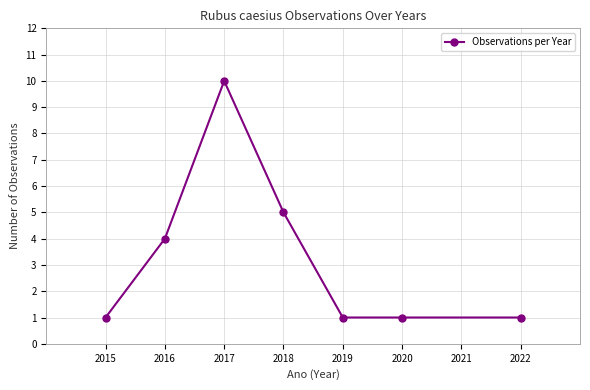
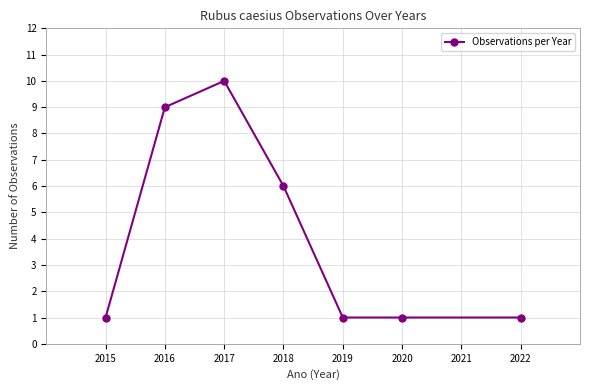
2016: 4 -> 9
2018: 5 -> 6
